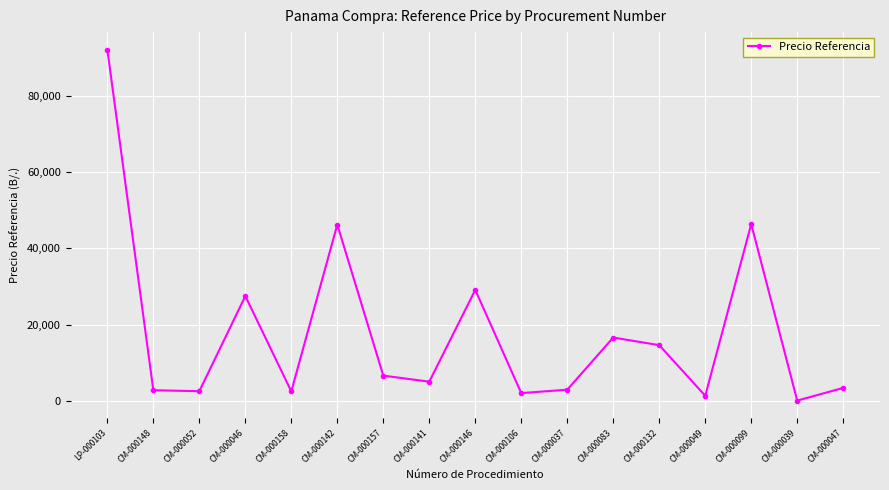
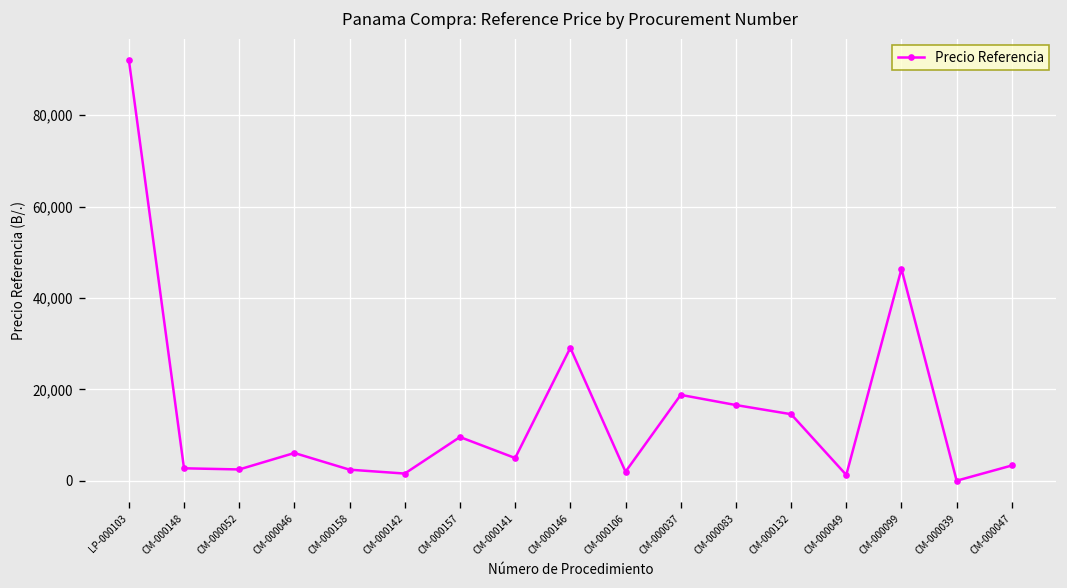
CM-000046: 27,000 -> 6,000
CM-000142: 46,000 -> 2,000
CM-000157: 7,000 -> 10,000
CM-000037: 3,000 -> 19,000
